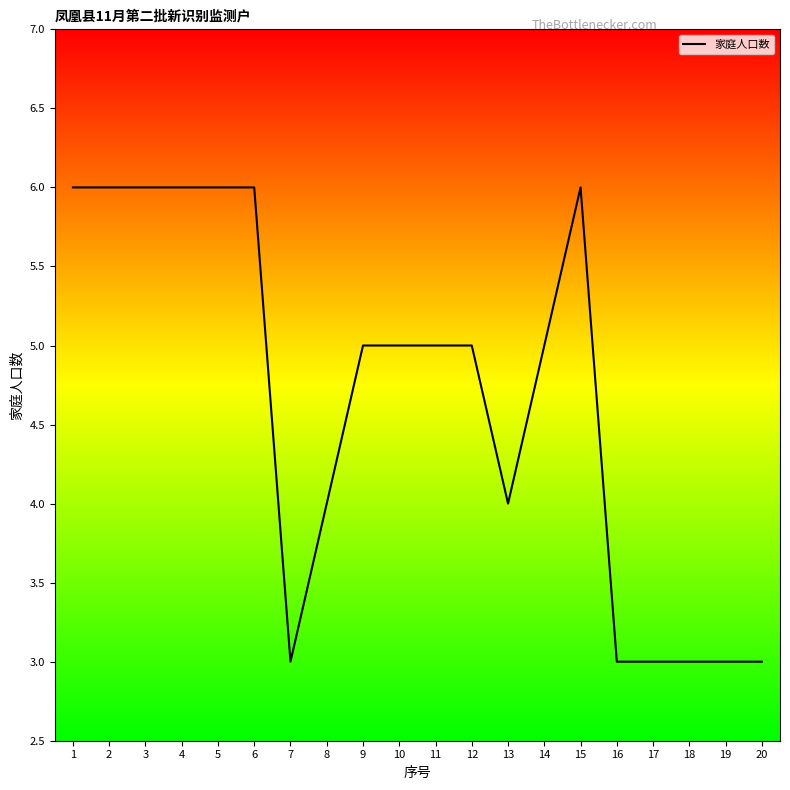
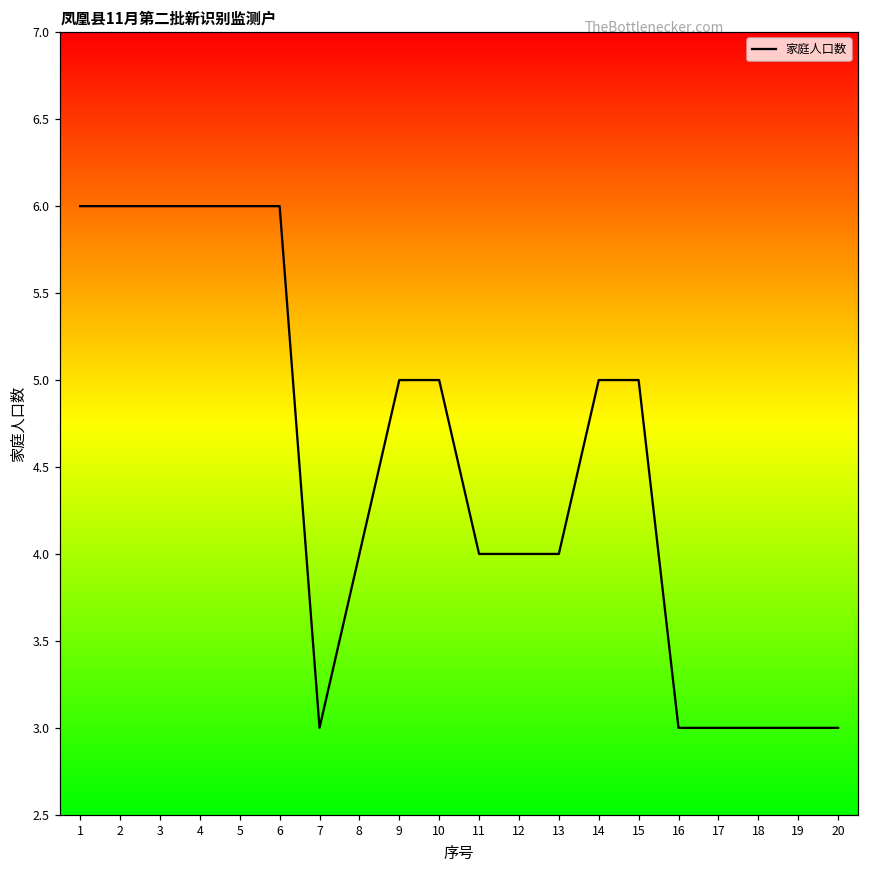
11: 5 -> 4
12: 5 -> 4
15: 6 -> 5
